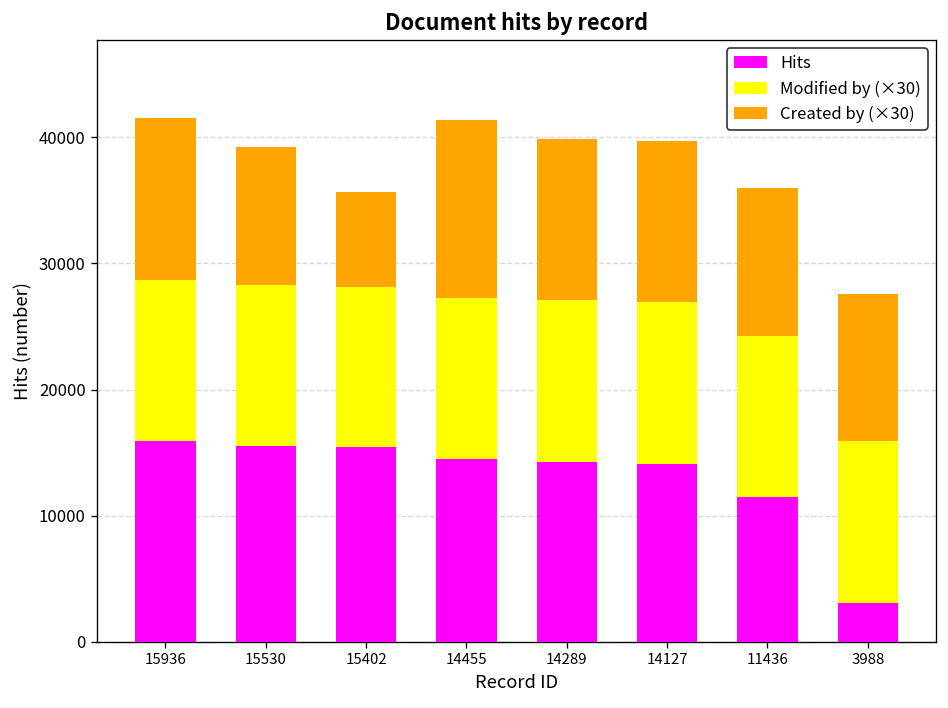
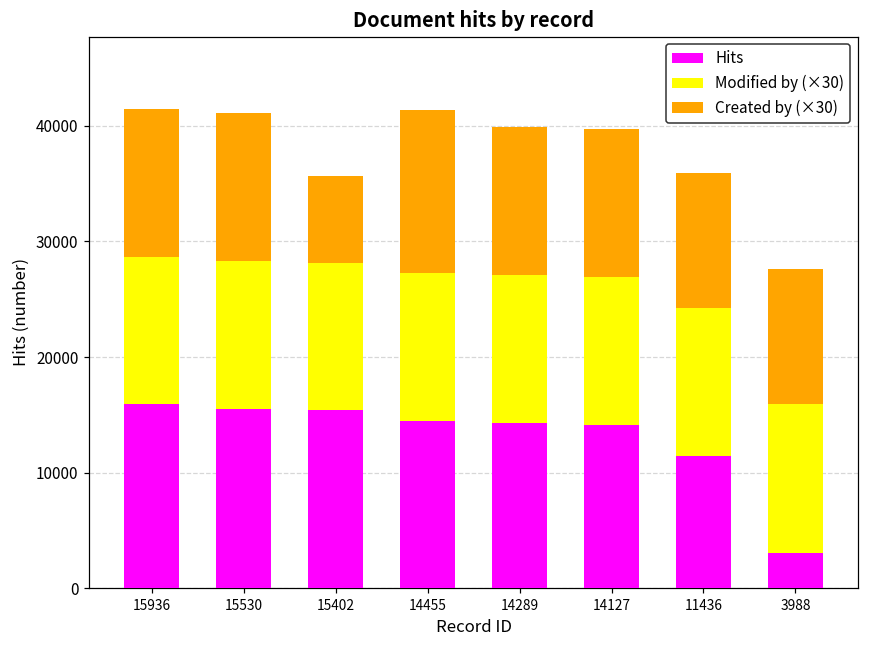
Created by (×30), 15530: 10900 -> 12800
